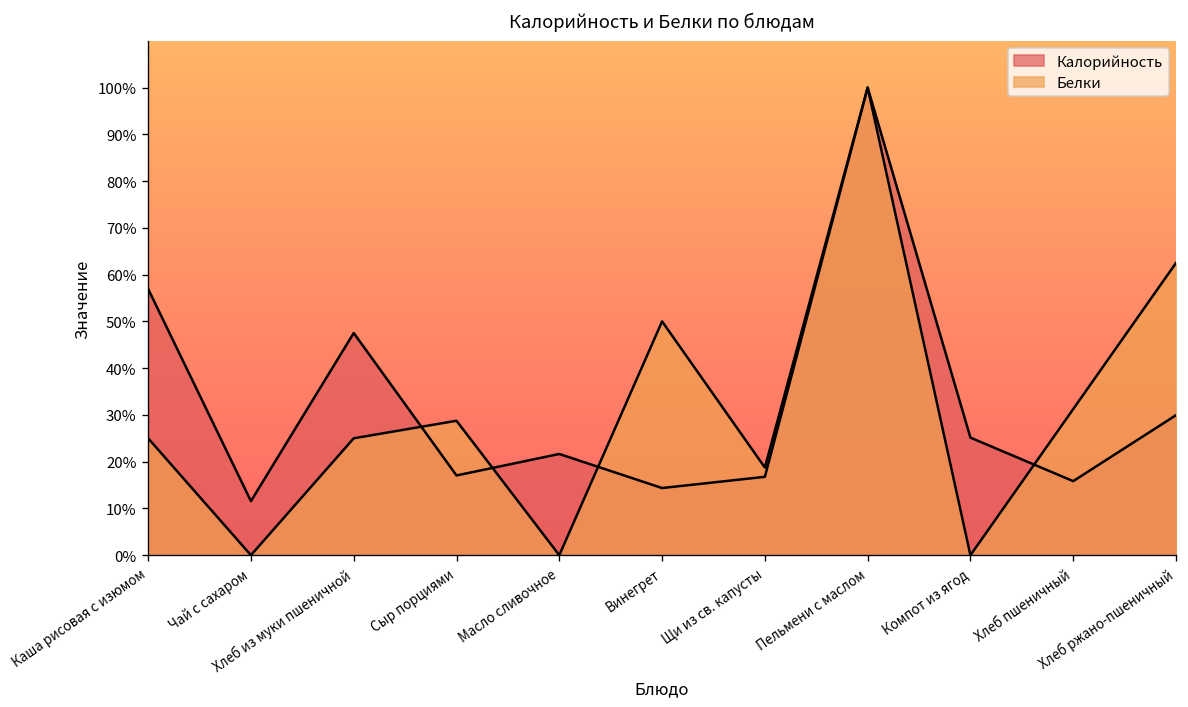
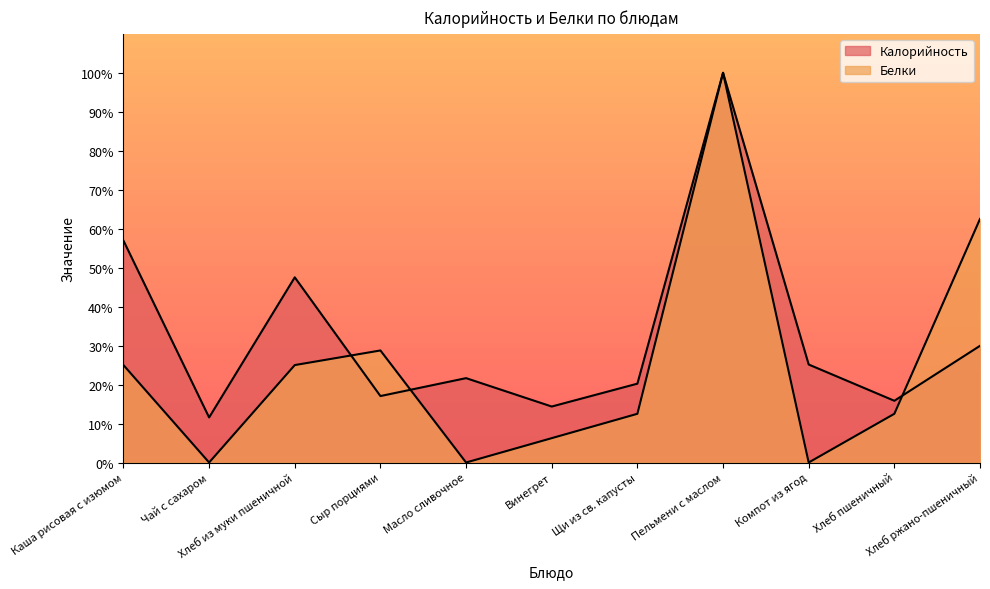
Белки, Винегрет: 50% -> 6%
Калорийность, Щи из св. капусты: 17% -> 20%
Белки, Щи из св. капусты: 19% -> 13%
Белки, Хлеб пшеничный: 31% -> 13%
